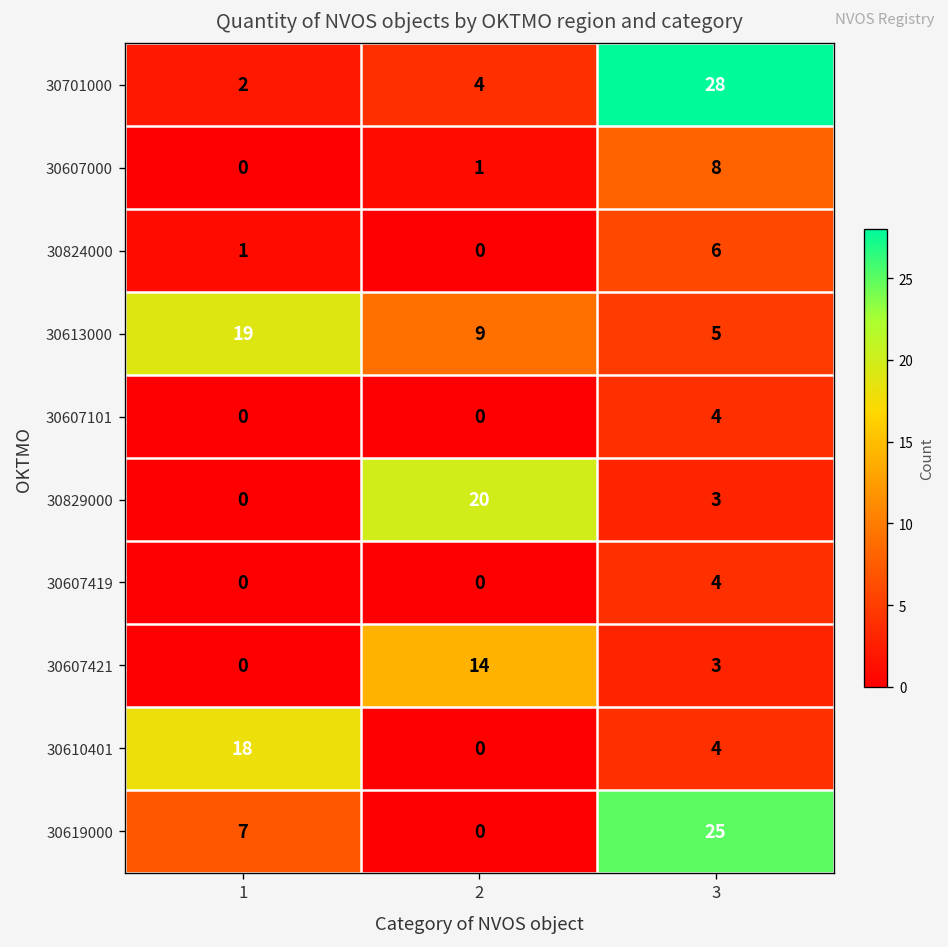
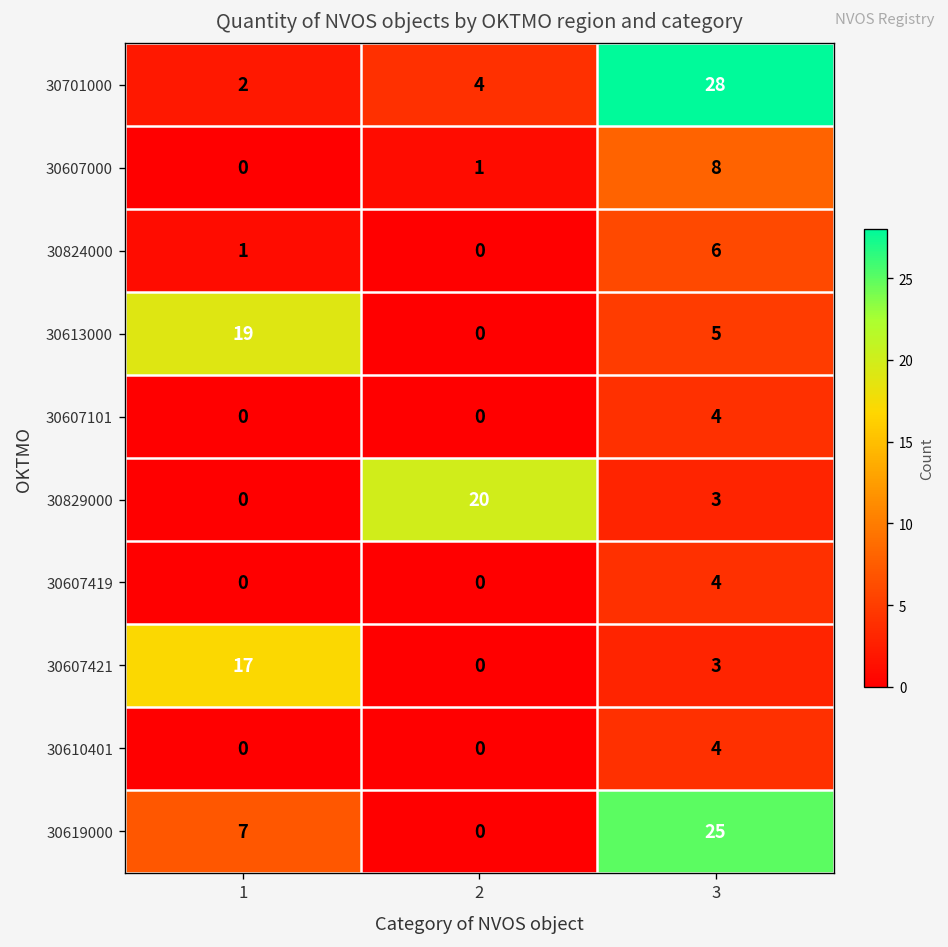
30613000, 2: 9 -> 0
30607421, 1: 0 -> 17
30607421, 2: 14 -> 0
30610401, 1: 18 -> 0
